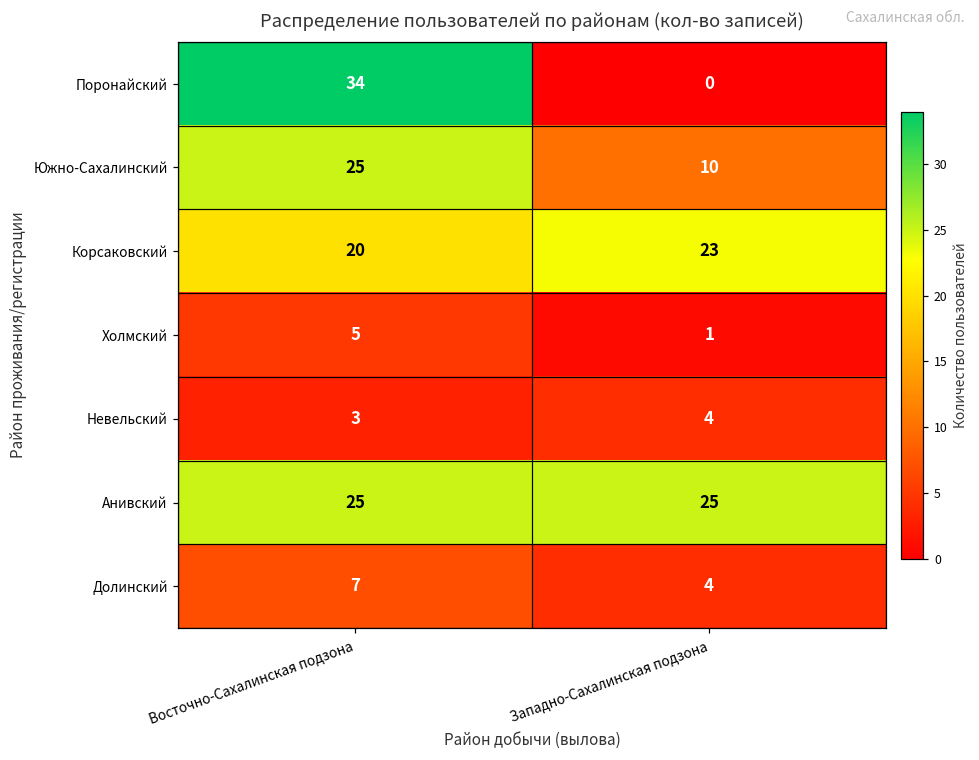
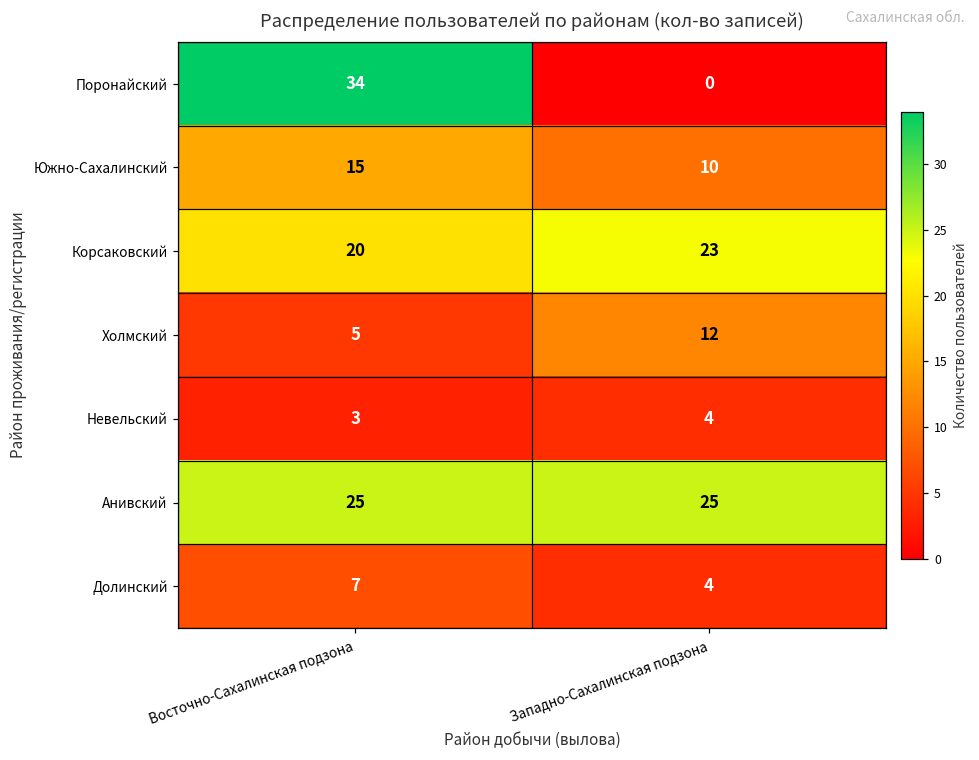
Южно-Сахалинский, Восточно-Сахалинская подзона: 25 -> 15
Холмский, Западно-Сахалинская подзона: 1 -> 12
